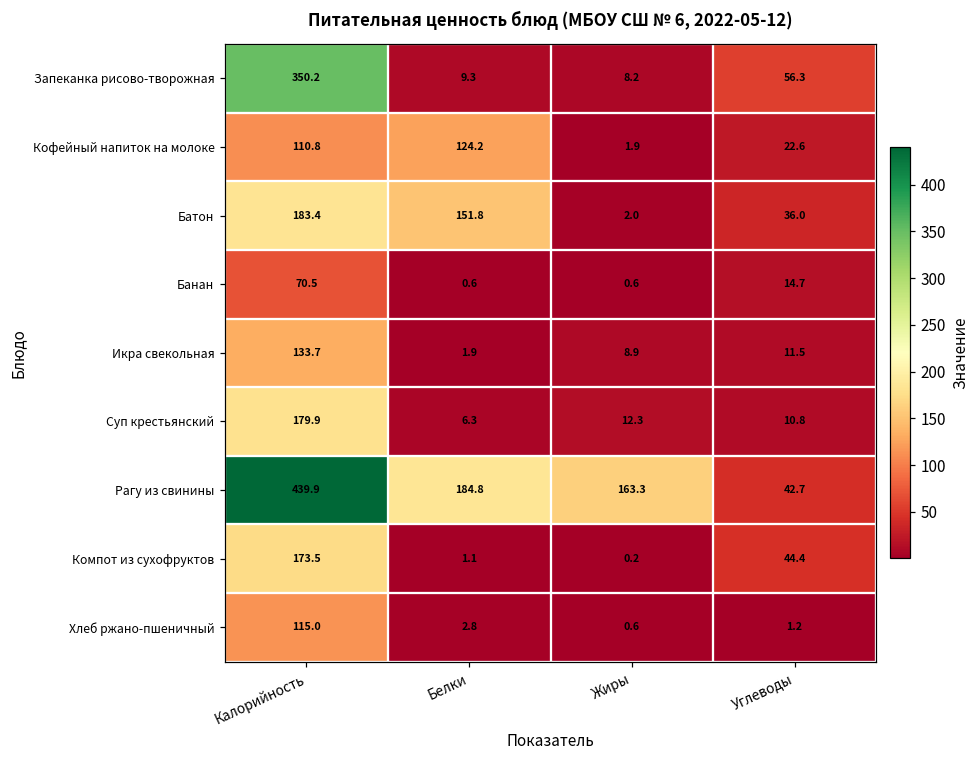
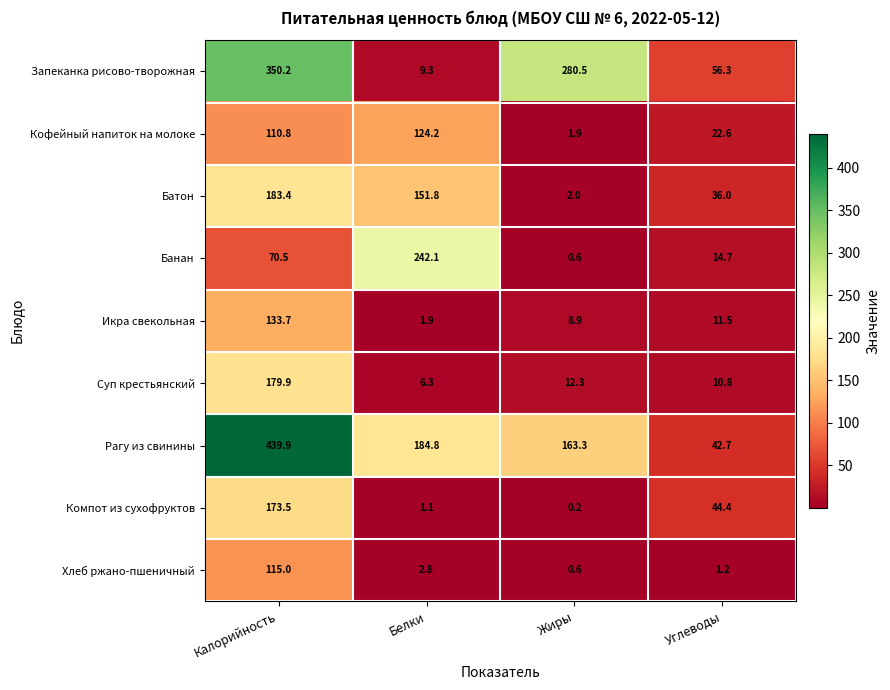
Запеканка рисово-творожная, Жиры: 8.2 -> 280.5
Банан, Белки: 0.6 -> 242.1
